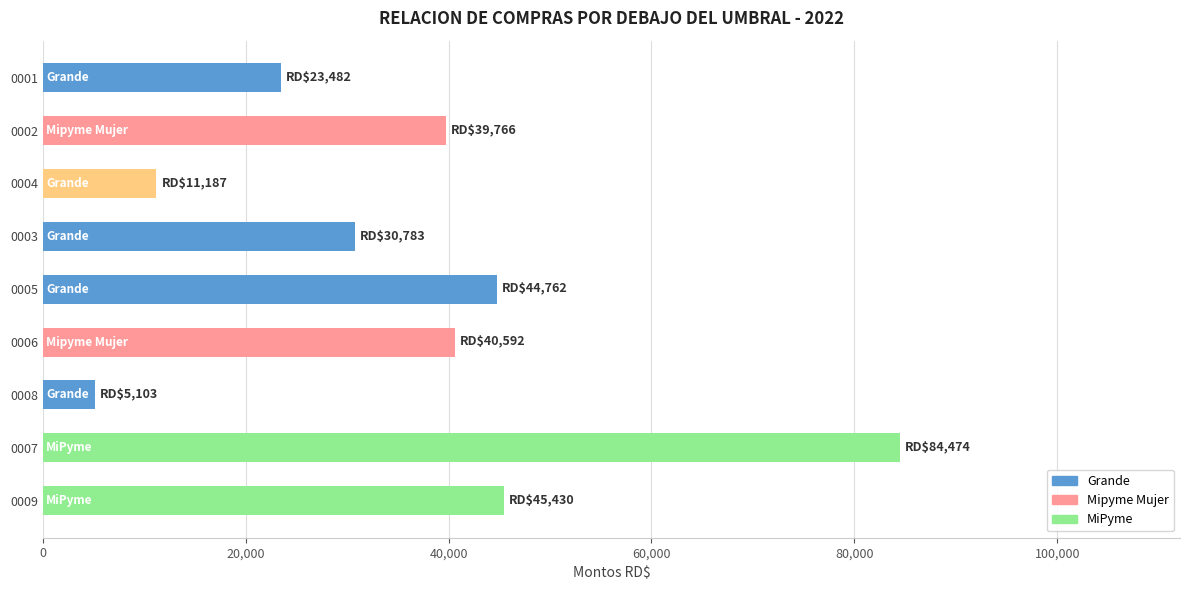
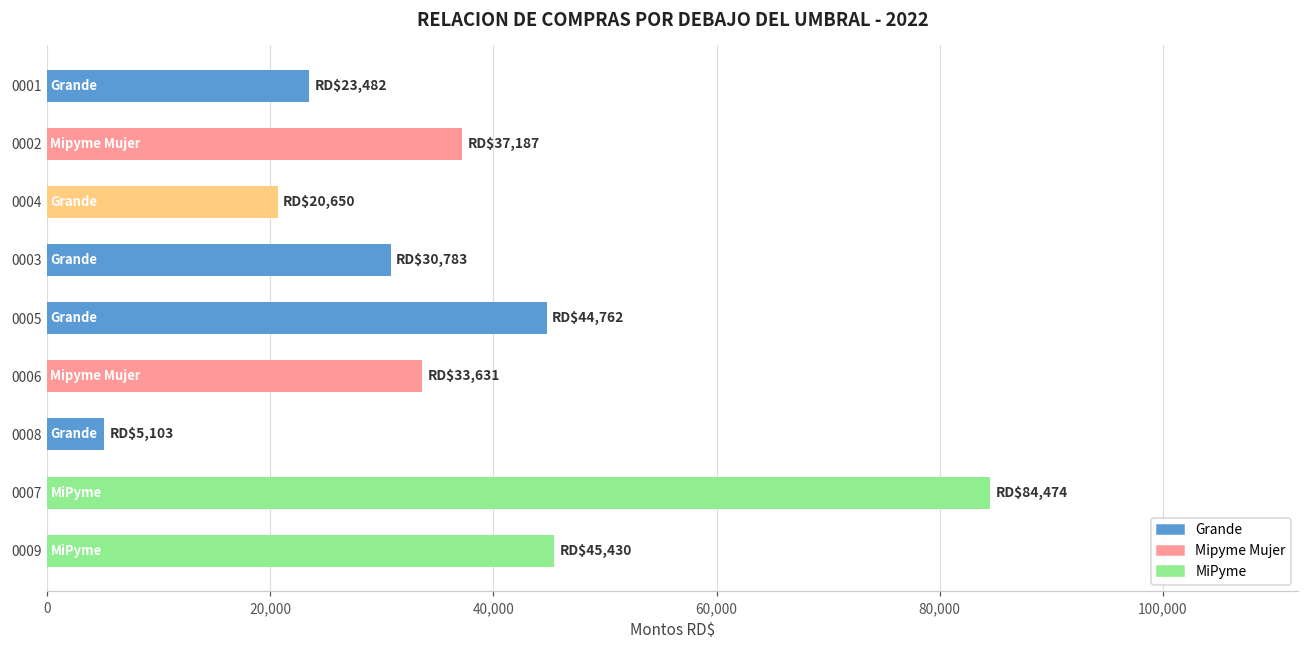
0002: $39,766 -> $37,187
0004: $11,187 -> $20,650
0006: $40,592 -> $33,631
